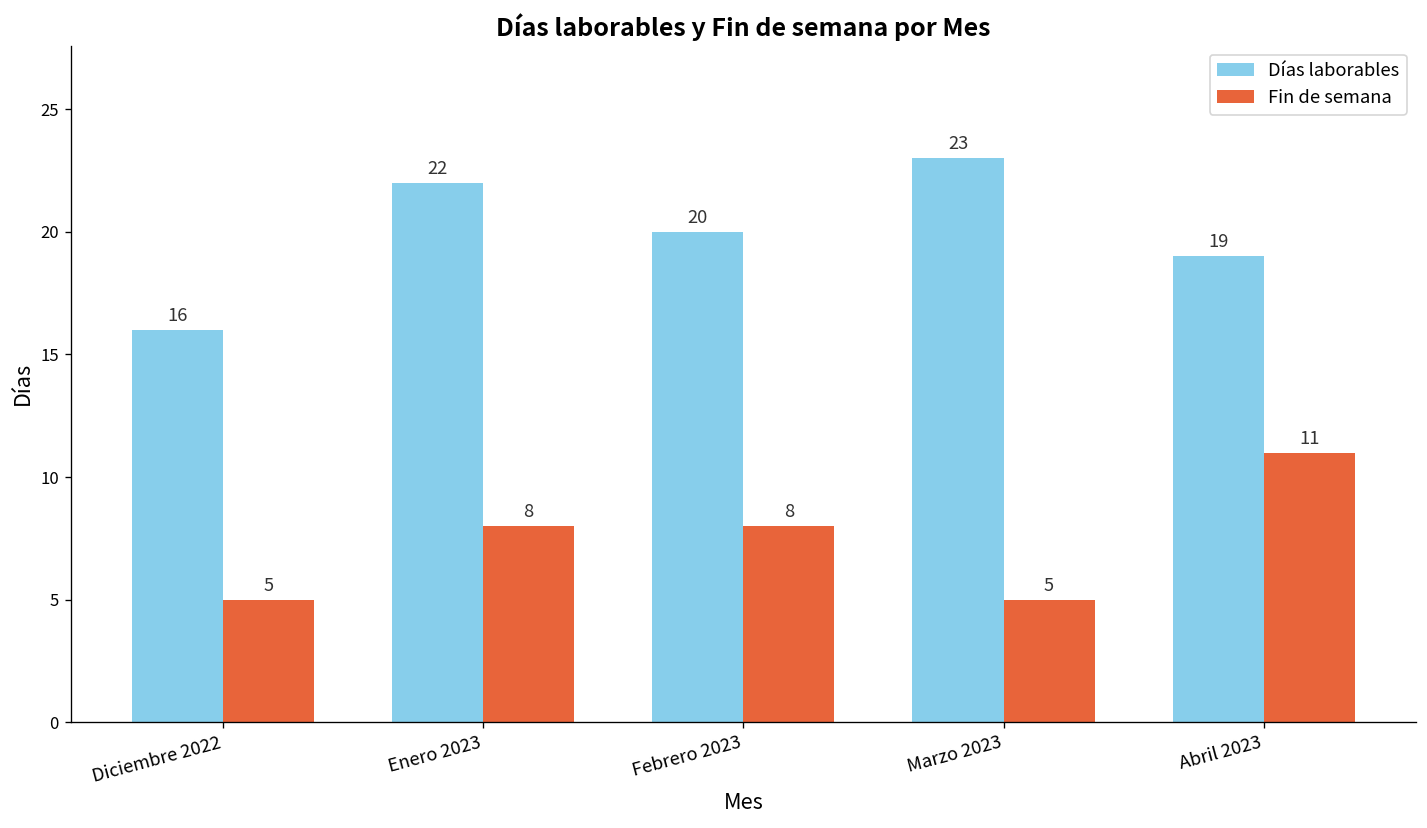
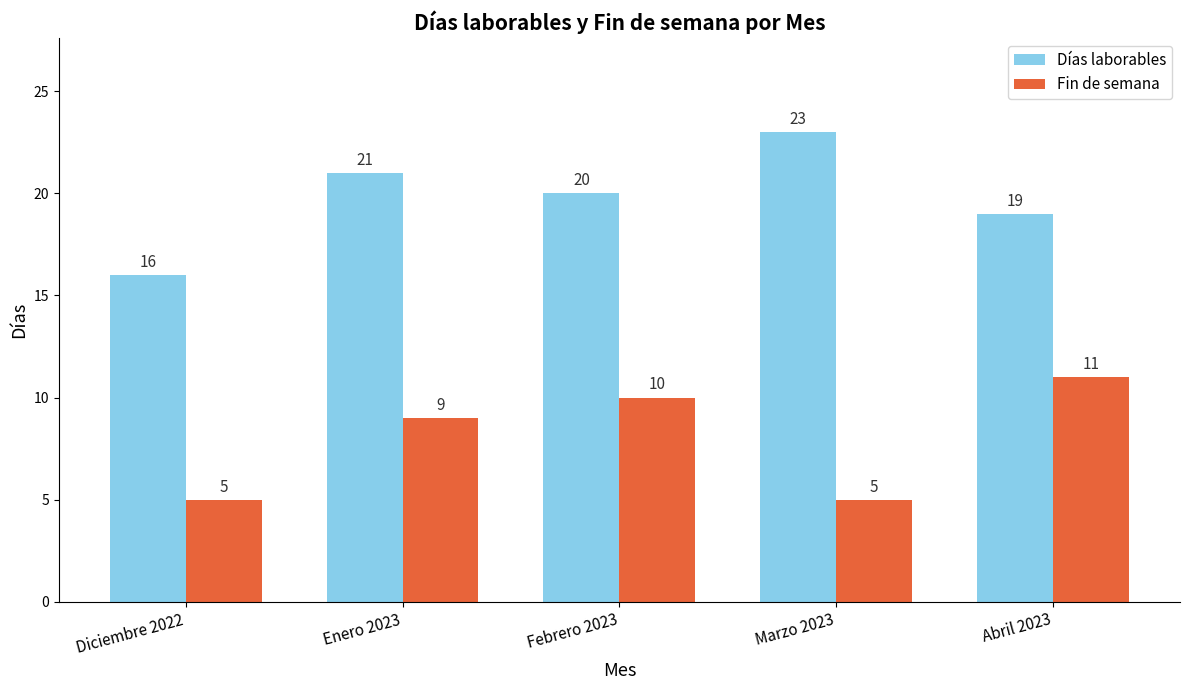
Días laborables, Enero 2023: 22 -> 21
Fin de semana, Enero 2023: 8 -> 9
Fin de semana, Febrero 2023: 8 -> 10
